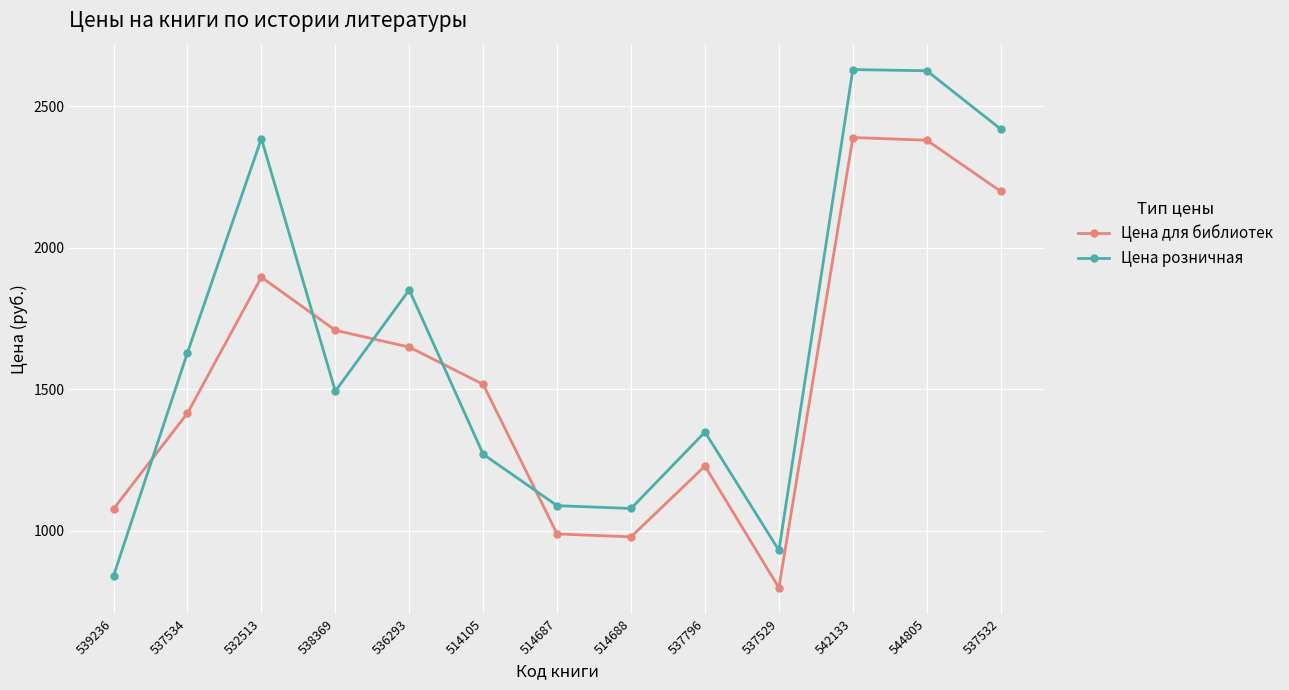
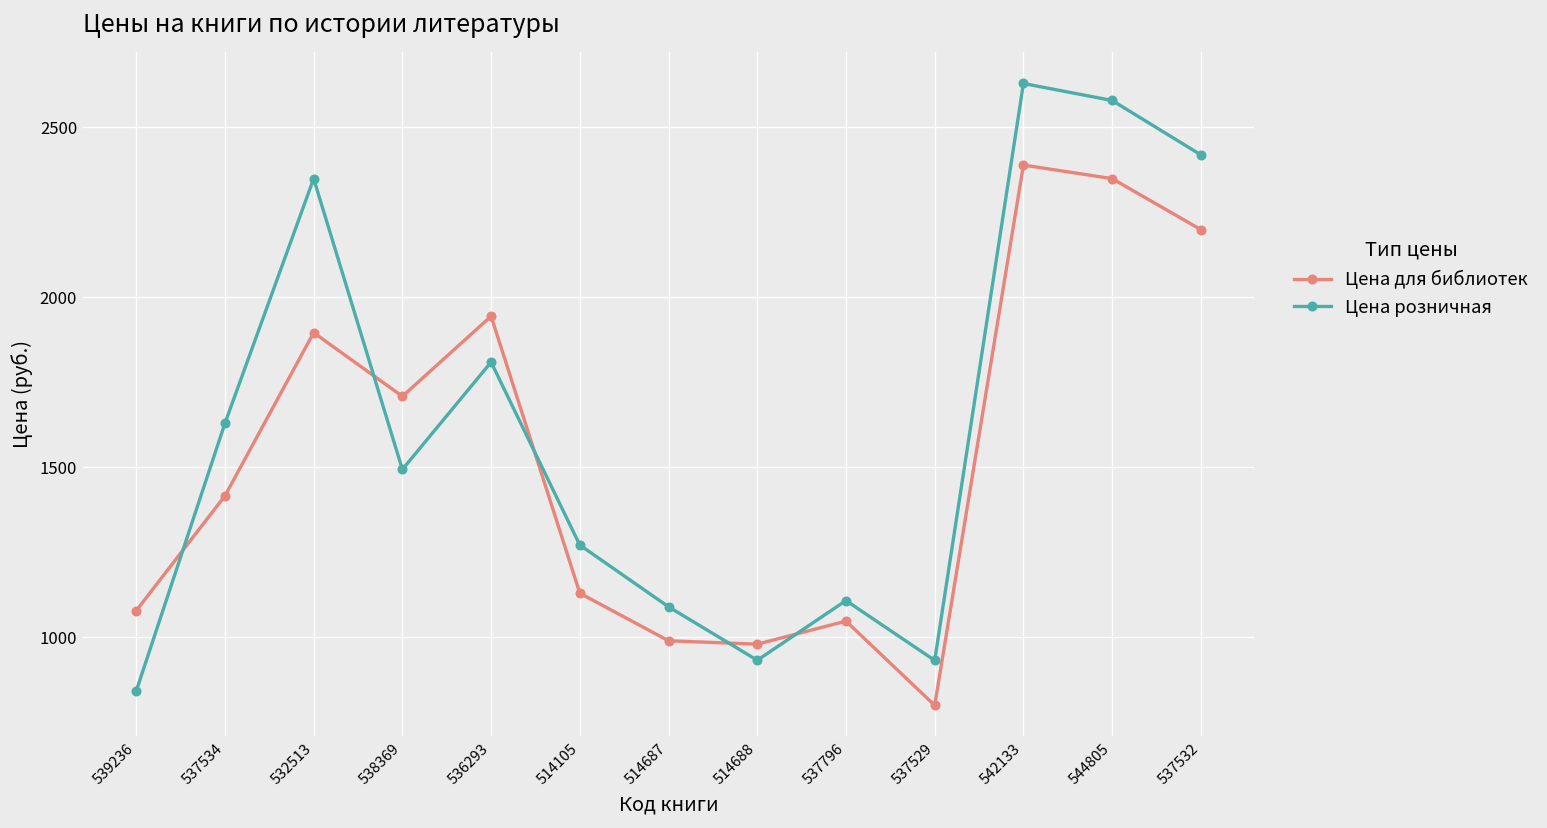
Цена розничная, 532513: 2390 -> 2350
Цена для библиотек, 536293: 1650 -> 1940
Цена розничная, 536293: 1850 -> 1810
Цена для библиотек, 514105: 1520 -> 1130
Цена розничная, 514688: 1080 -> 930
Цена для библиотек, 537796: 1230 -> 1050
Цена розничная, 537796: 1350 -> 1110
Цена для библиотек, 544805: 2380 -> 2350
Цена розничная, 544805: 2620 -> 2580
